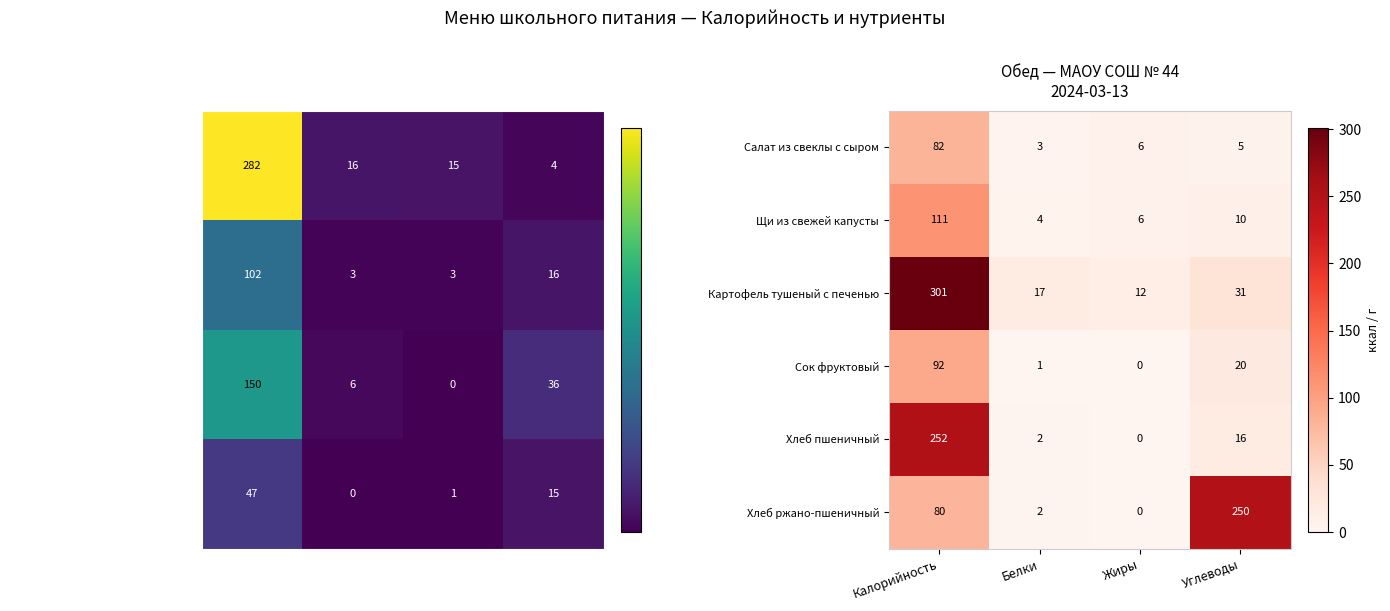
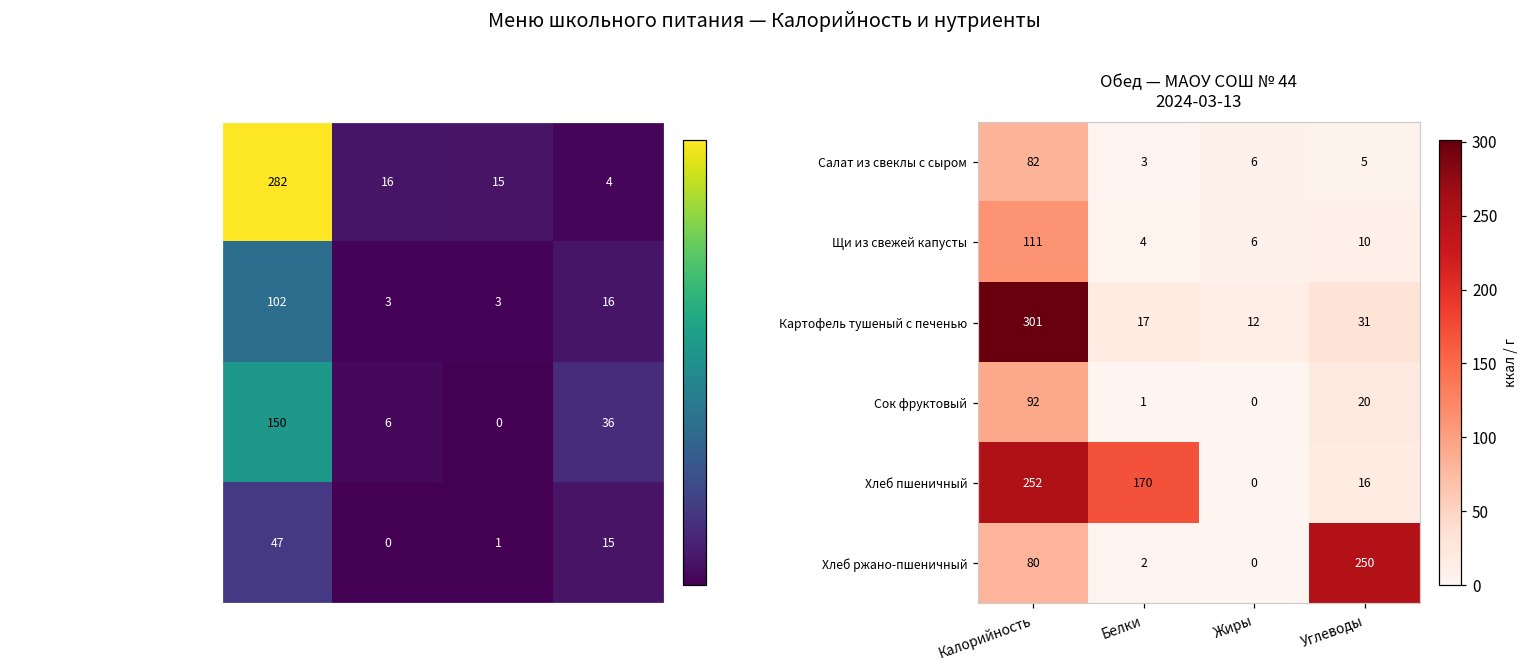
Обед — МАОУ СОШ № 44 2024-03-13, Хлеб пшеничный, Белки: 2 -> 170
